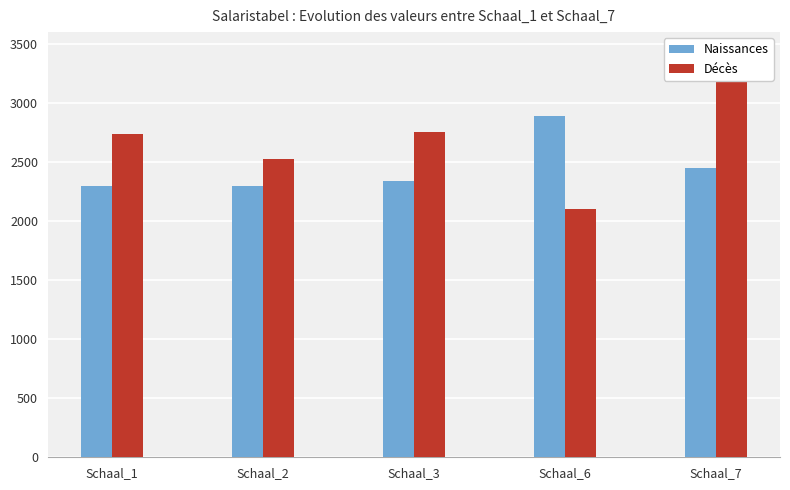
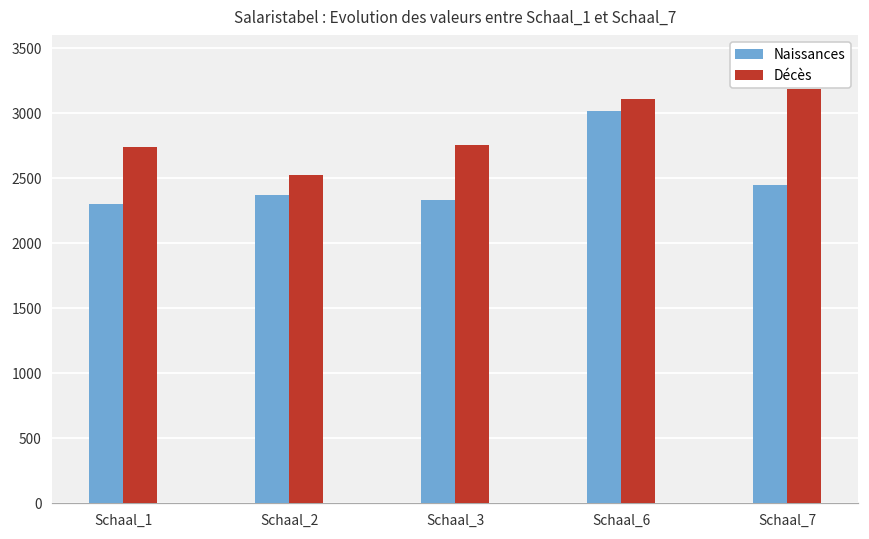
Naissances, Schaal_2: 2300 -> 2370
Naissances, Schaal_6: 2890 -> 3020
Décès, Schaal_6: 2100 -> 3110
